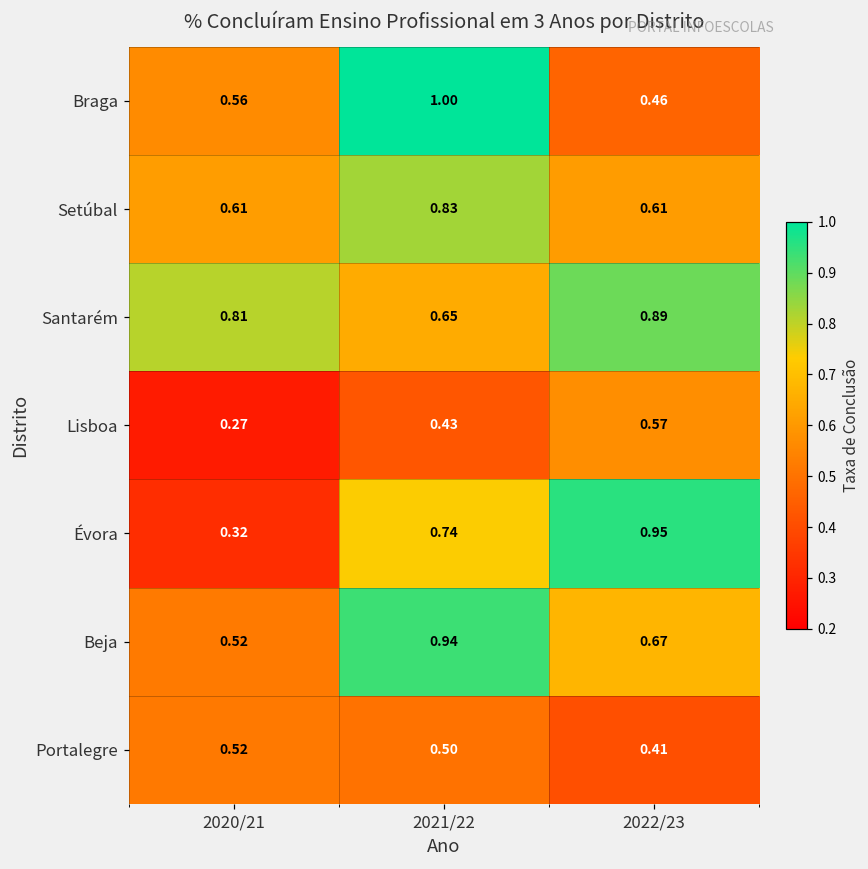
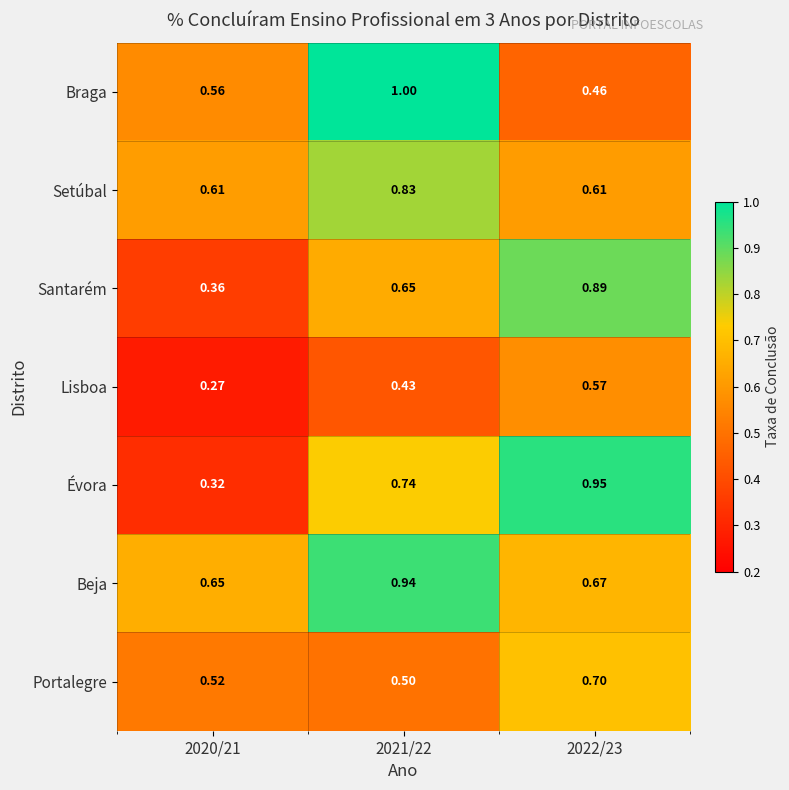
Santarém, 2020/21: 0.81 -> 0.36
Beja, 2020/21: 0.52 -> 0.65
Portalegre, 2022/23: 0.41 -> 0.70
